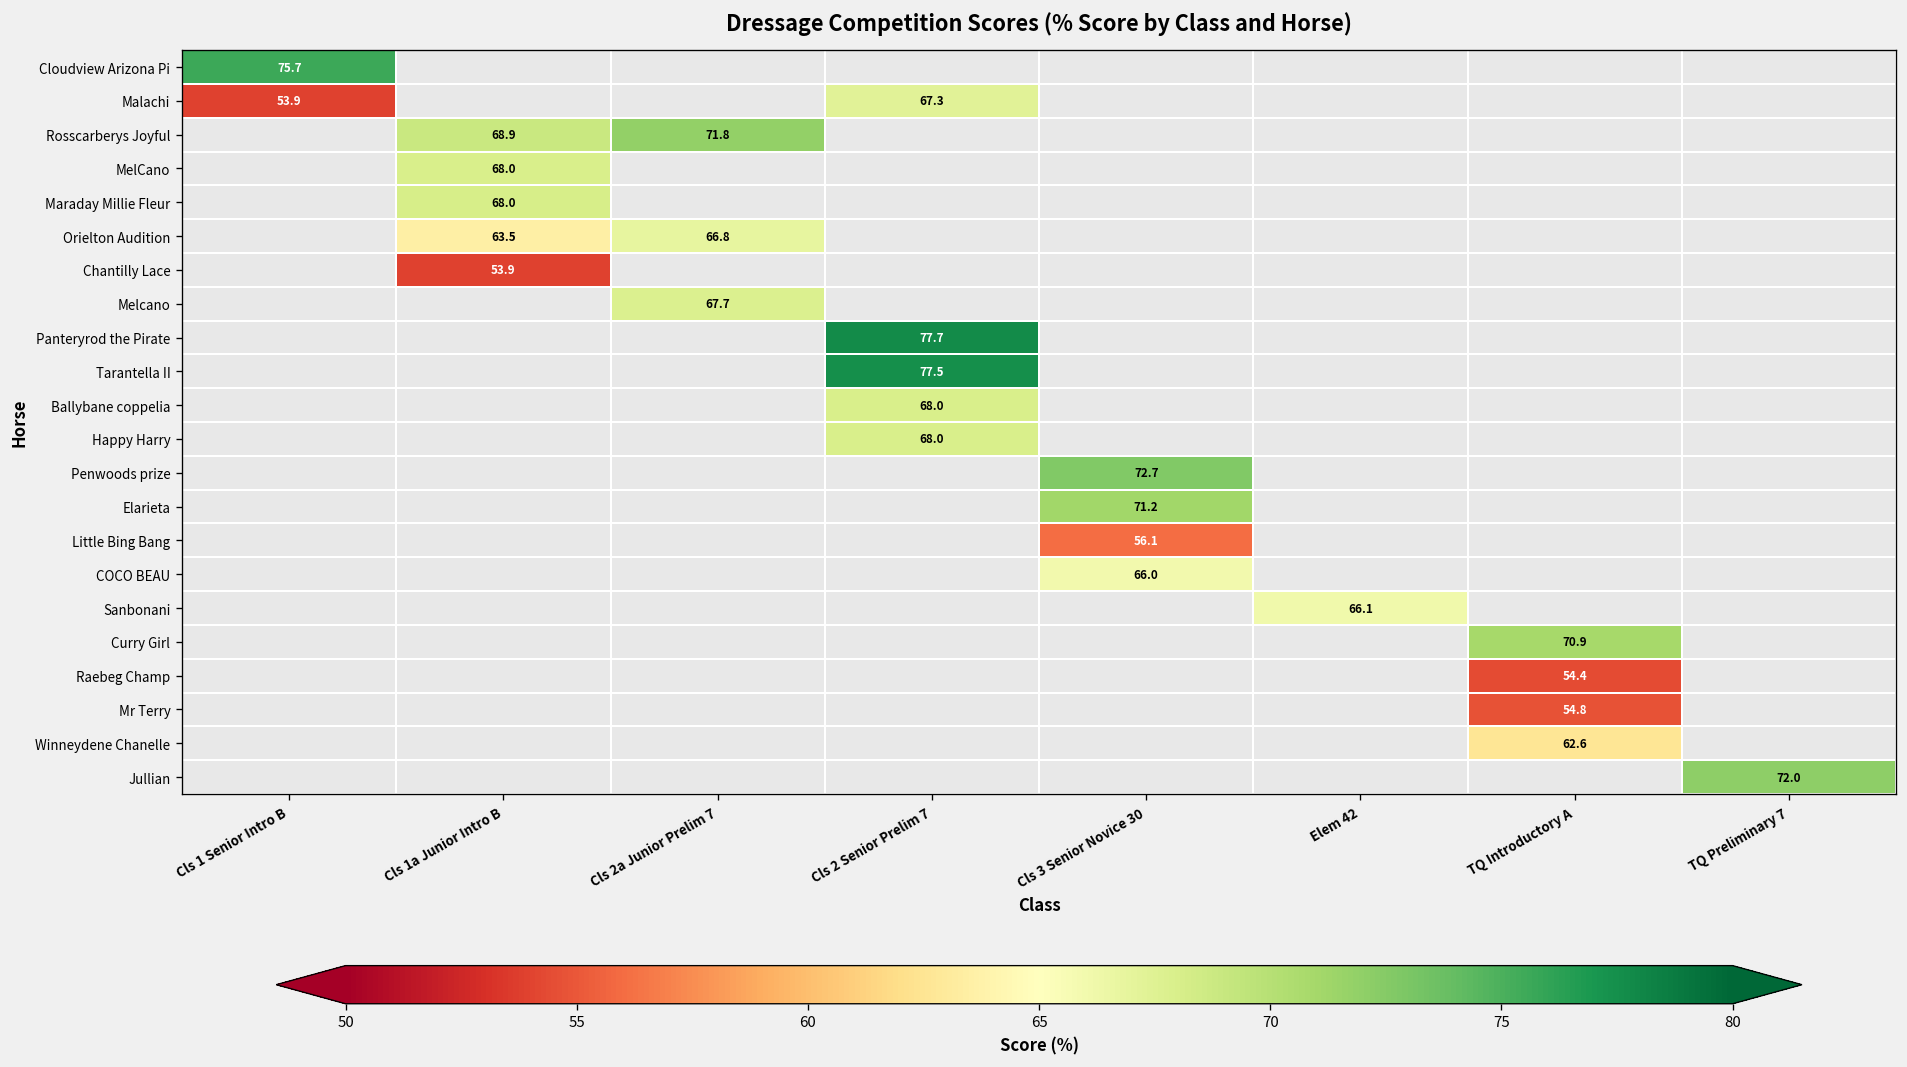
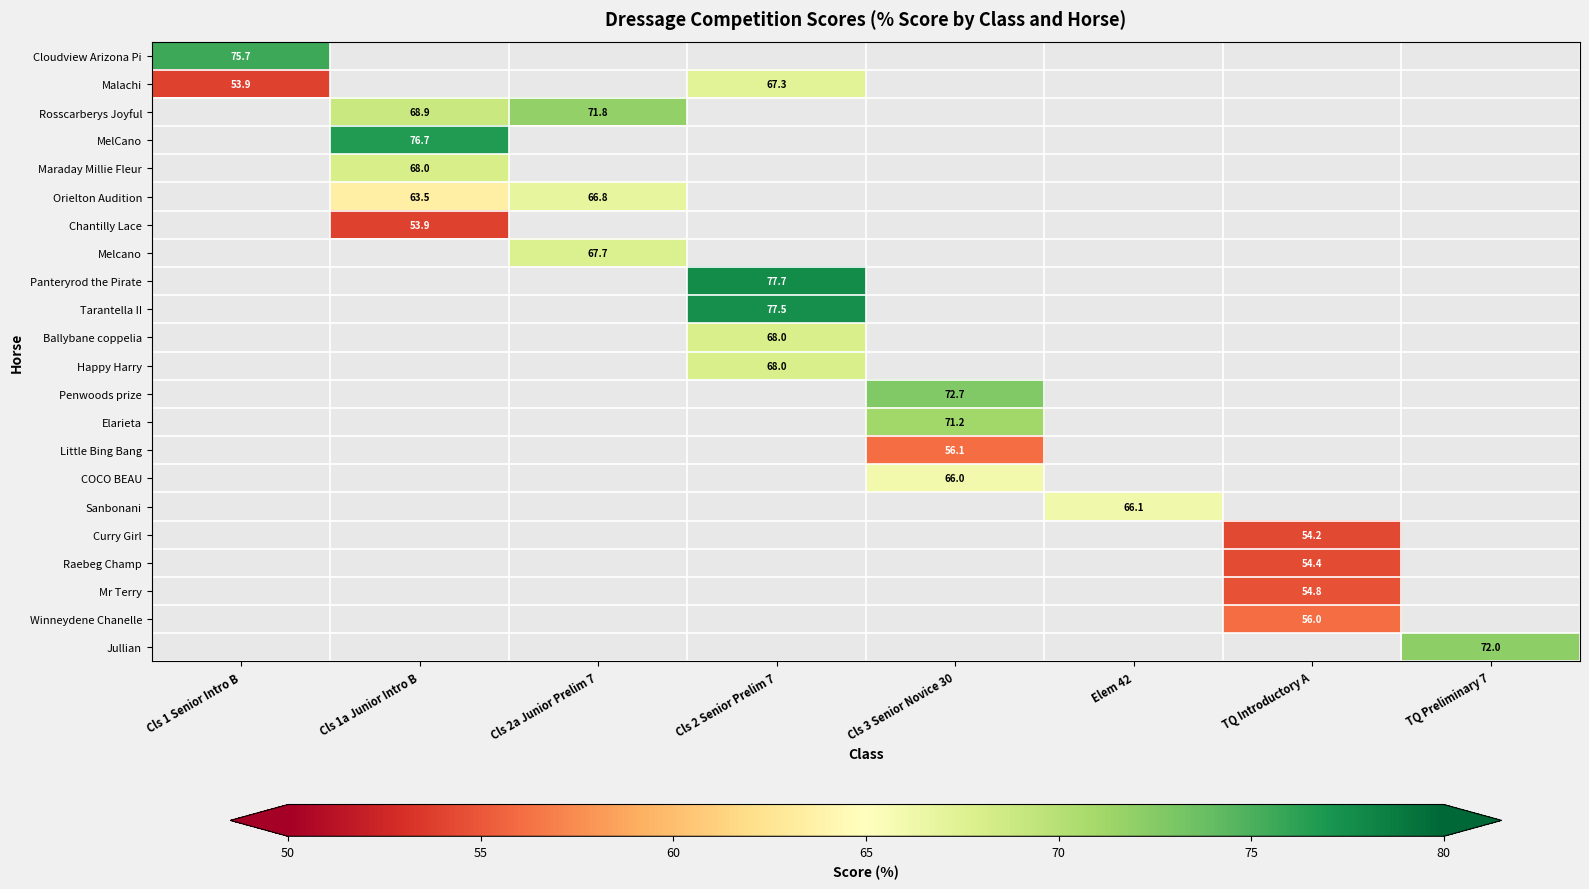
MelCano, Cls 1a Junior Intro B: 68.0 -> 76.7
Curry Girl, TQ Introductory A: 70.9 -> 54.2
Winneydene Chanelle, TQ Introductory A: 62.6 -> 56.0
